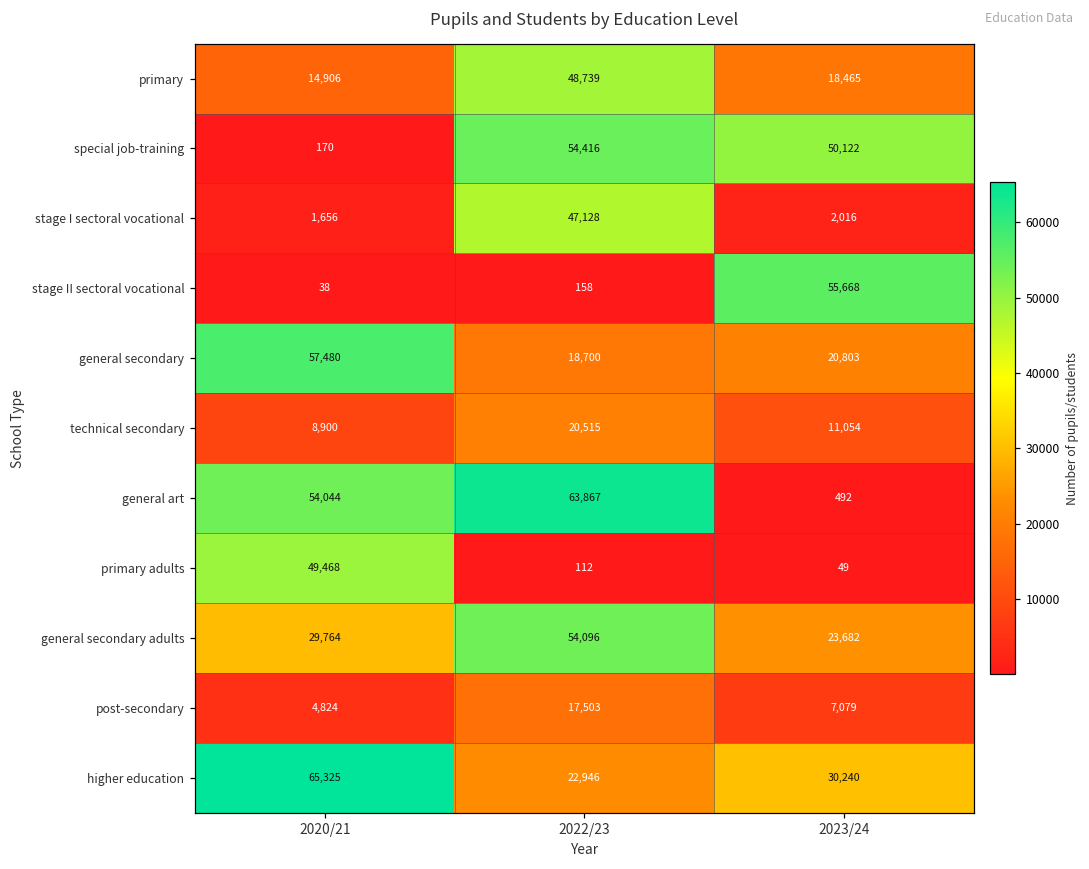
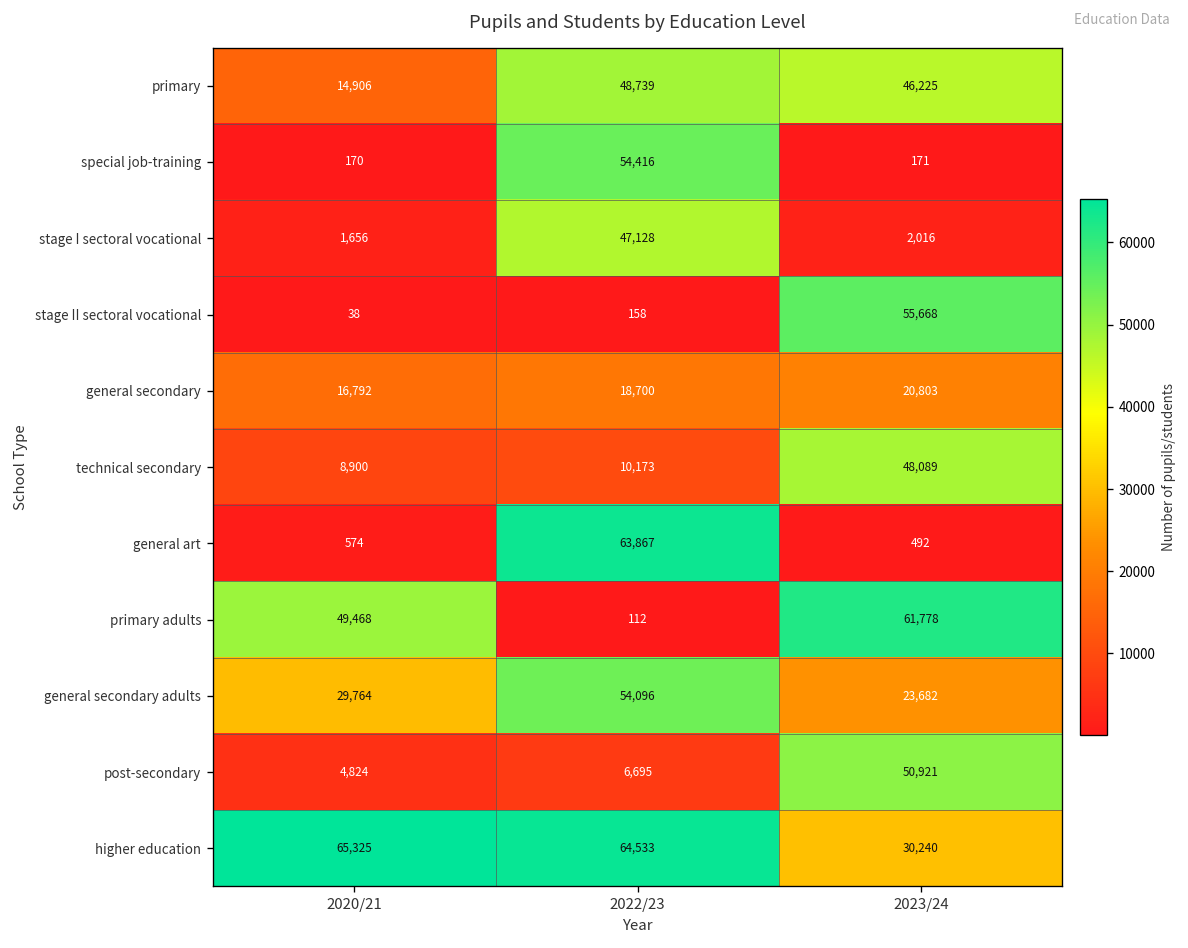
primary, 2023/24: 18,465 -> 46,225
special job-training, 2023/24: 50,122 -> 171
general secondary, 2020/21: 57,480 -> 16,792
technical secondary, 2022/23: 20,515 -> 10,173
technical secondary, 2023/24: 11,054 -> 48,089
general art, 2020/21: 54,044 -> 574
primary adults, 2023/24: 49 -> 61,778
post-secondary, 2022/23: 17,503 -> 6,695
post-secondary, 2023/24: 7,079 -> 50,921
higher education, 2022/23: 22,946 -> 64,533
